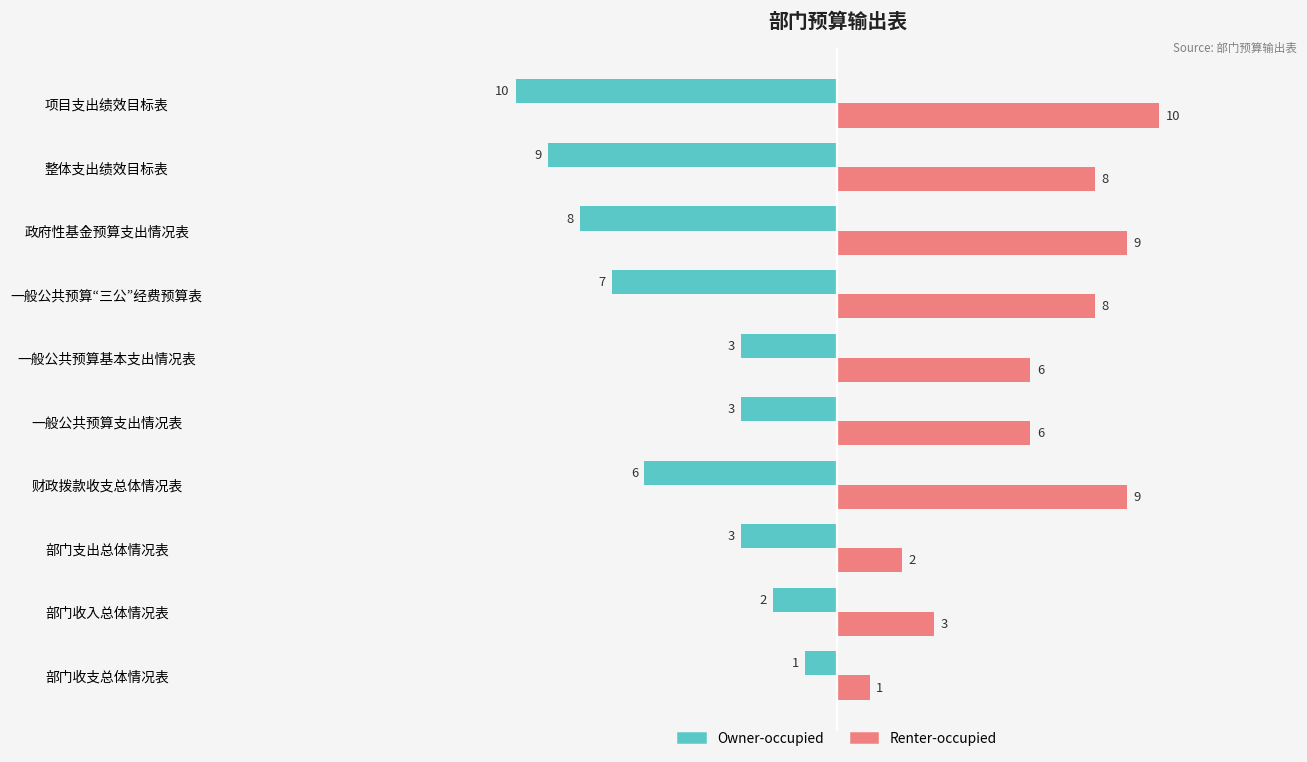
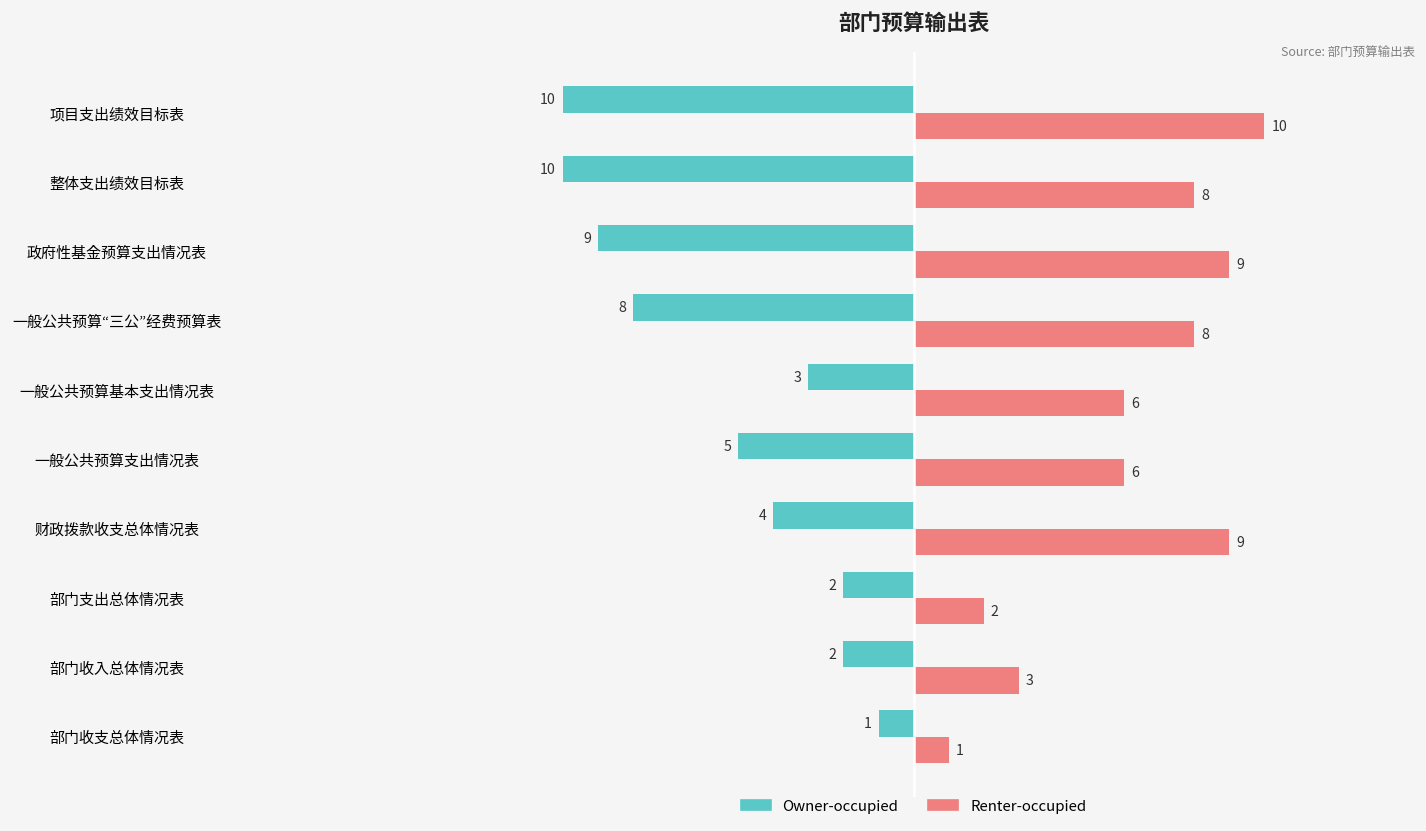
Owner-occupied, 整体支出绩效目标表: 9 -> 10
Owner-occupied, 政府性基金预算支出情况表: 8 -> 9
Owner-occupied, 一般公共预算“三公”经费预算表: 7 -> 8
Owner-occupied, 一般公共预算支出情况表: 3 -> 5
Owner-occupied, 财政拨款收支总体情况表: 6 -> 4
Owner-occupied, 部门支出总体情况表: 3 -> 2
